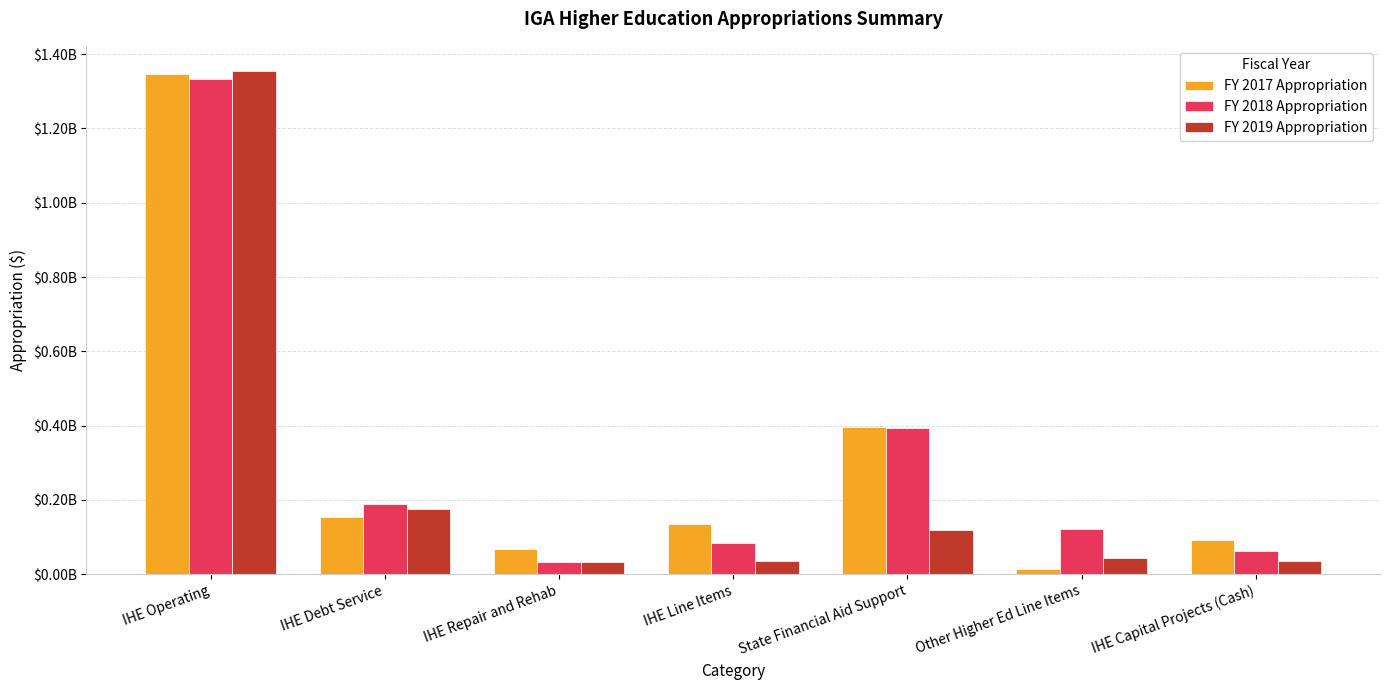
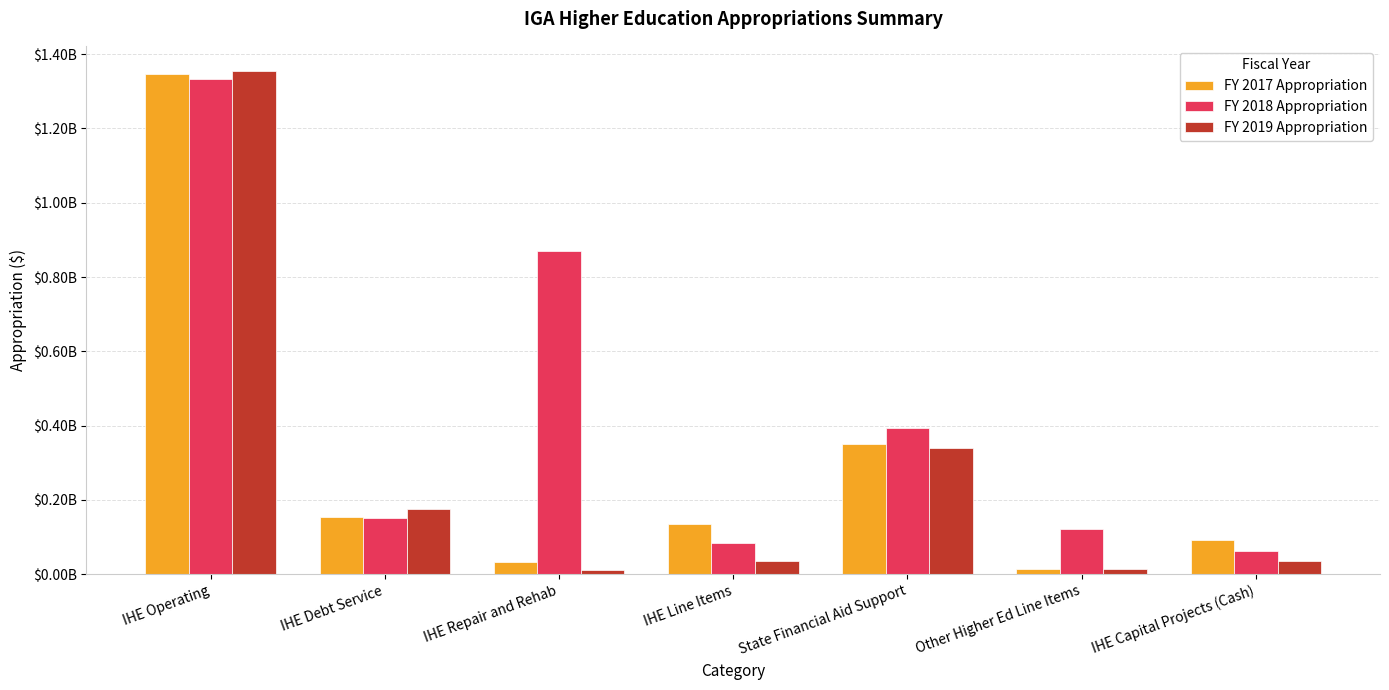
FY 2018 Appropriation, IHE Debt Service: $190000000 -> $150000000
FY 2017 Appropriation, IHE Repair and Rehab: $70000000 -> $30000000
FY 2018 Appropriation, IHE Repair and Rehab: $30000000 -> $870000000
FY 2019 Appropriation, IHE Repair and Rehab: $30000000 -> $10000000
FY 2017 Appropriation, State Financial Aid Support: $400000000 -> $350000000
FY 2019 Appropriation, State Financial Aid Support: $120000000 -> $340000000
FY 2019 Appropriation, Other Higher Ed Line Items: $40000000 -> $20000000
